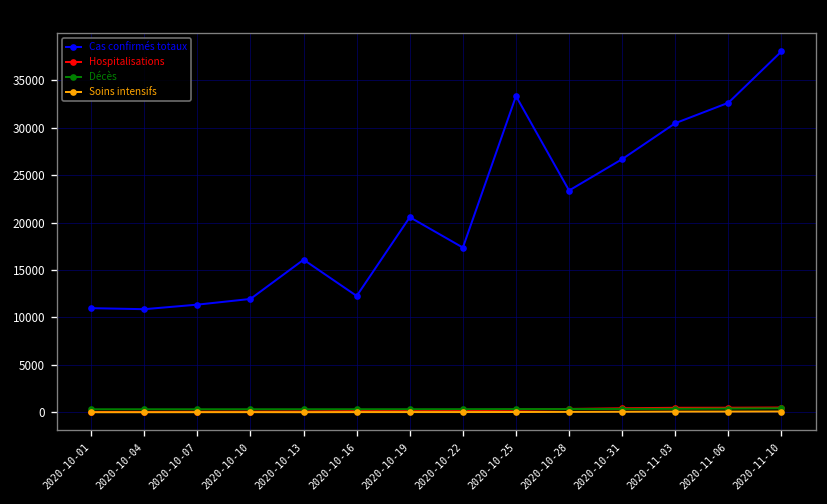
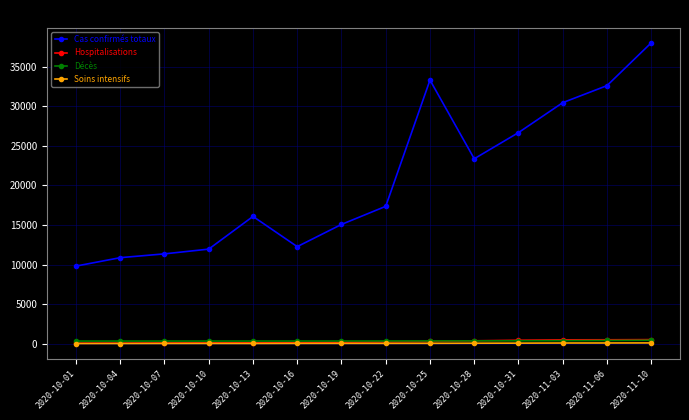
Cas confirmés totaux, 2020-10-01: 11000 -> 10000
Cas confirmés totaux, 2020-10-19: 21000 -> 15000
